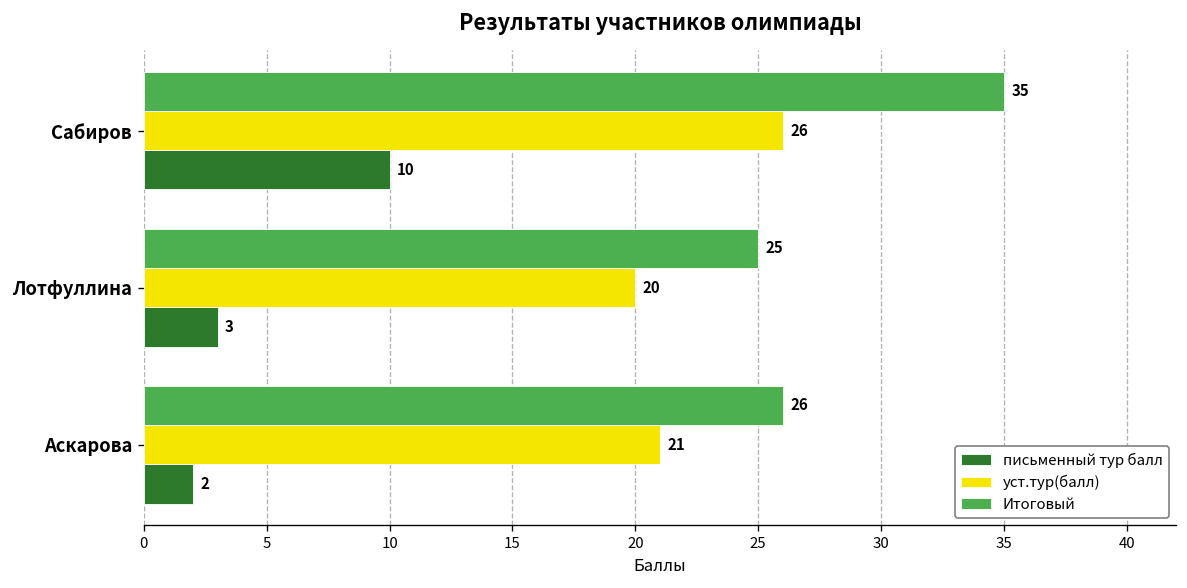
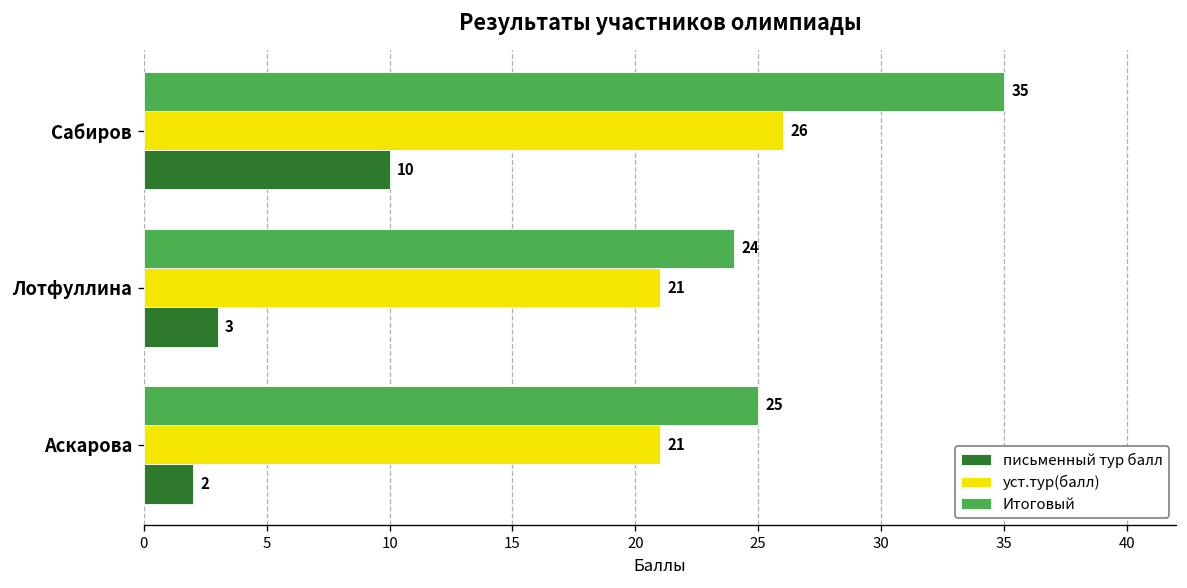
Итоговый, Лотфуллина: 25 -> 24
уст.тур(балл), Лотфуллина: 20 -> 21
Итоговый, Аскарова: 26 -> 25
